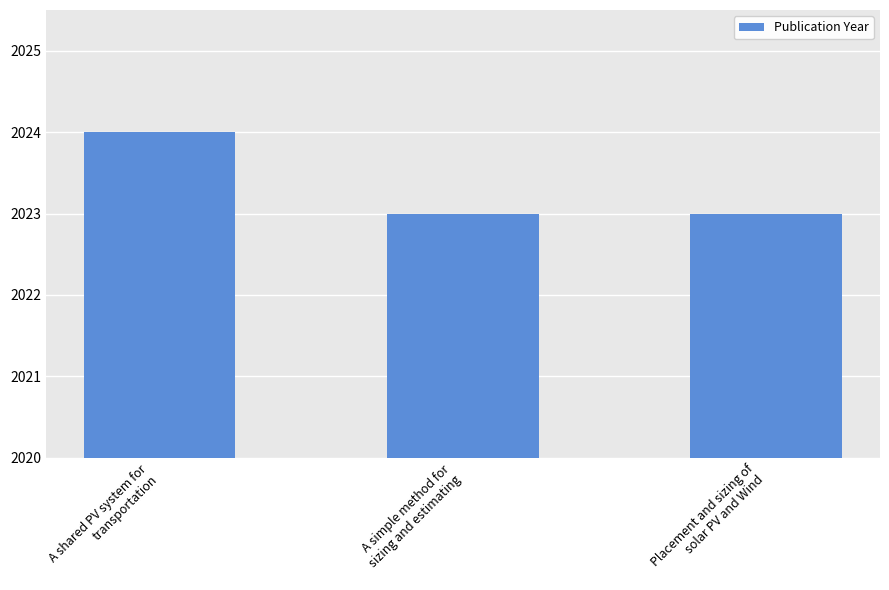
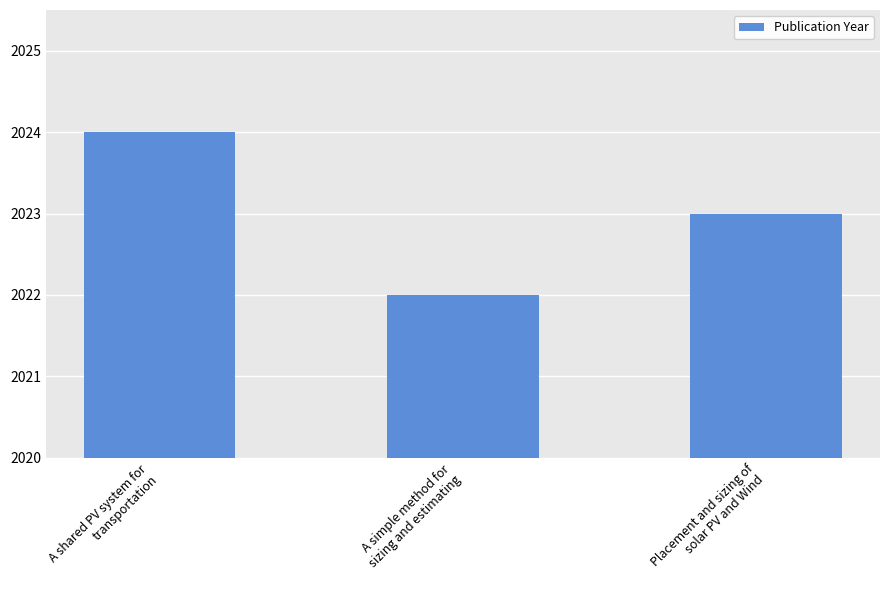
A simple method for sizing and estimating: 2023 -> 2022
